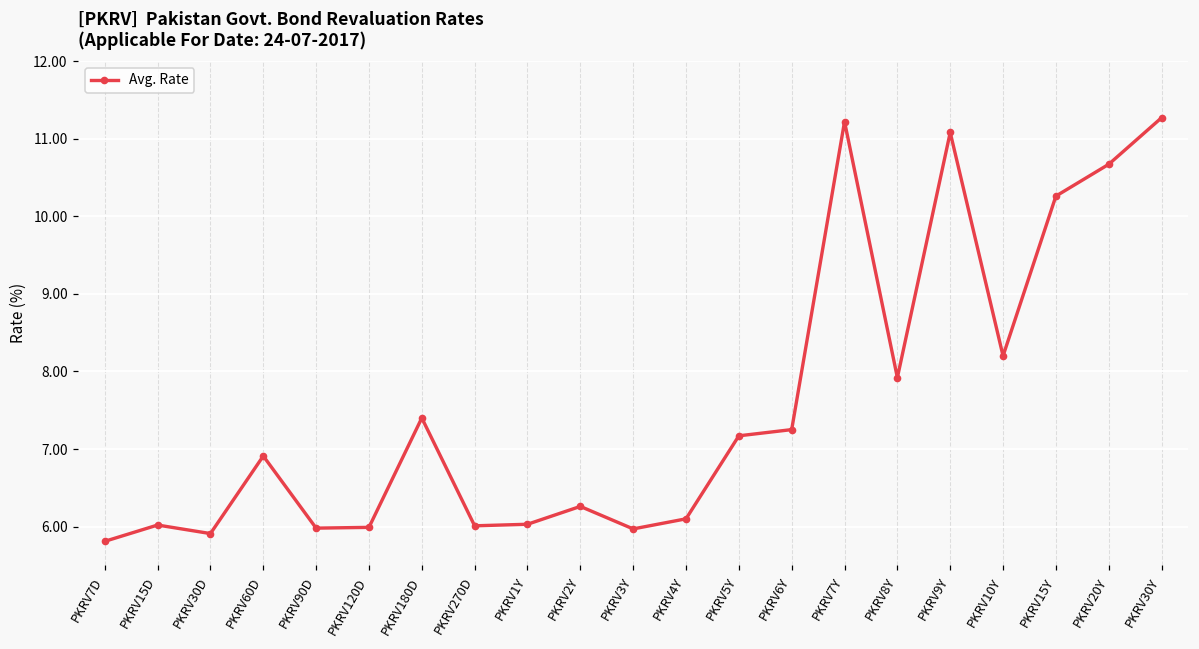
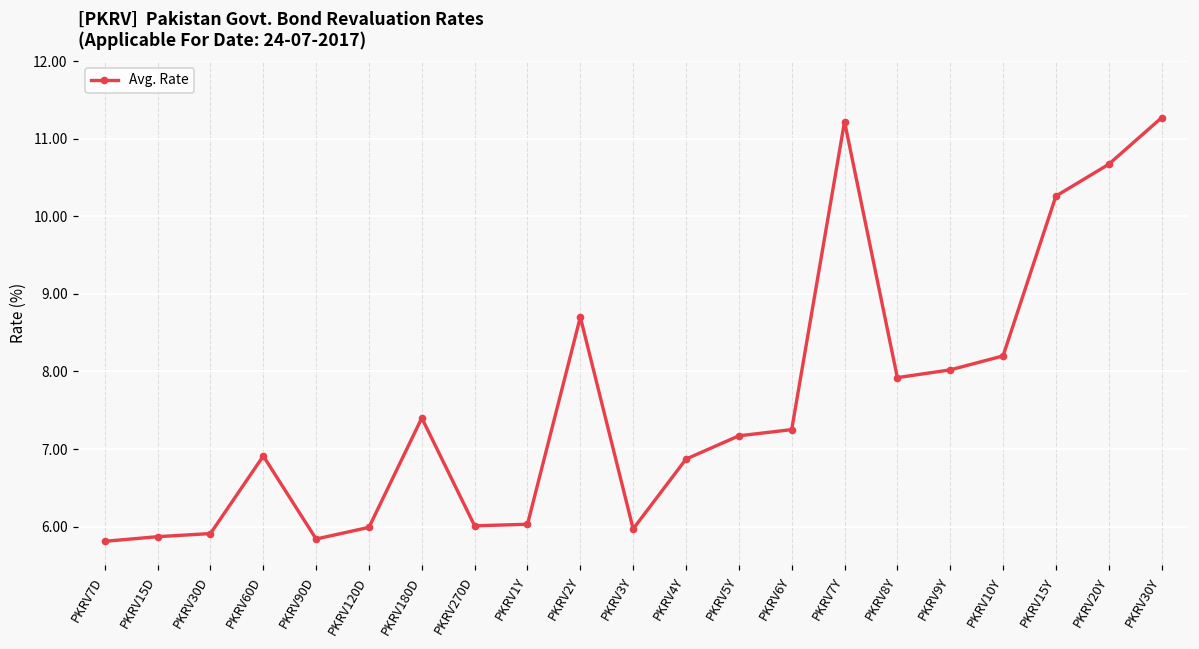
PKRV15D: 6.0 -> 5.9
PKRV90D: 6.0 -> 5.8
PKRV2Y: 6.3 -> 8.7
PKRV4Y: 6.1 -> 6.9
PKRV9Y: 11.1 -> 8.0
